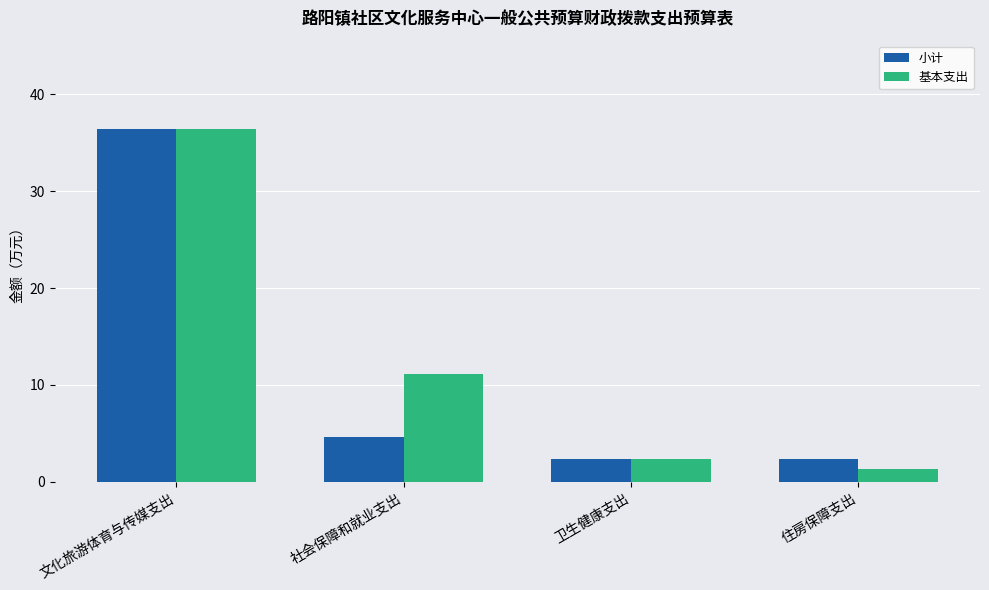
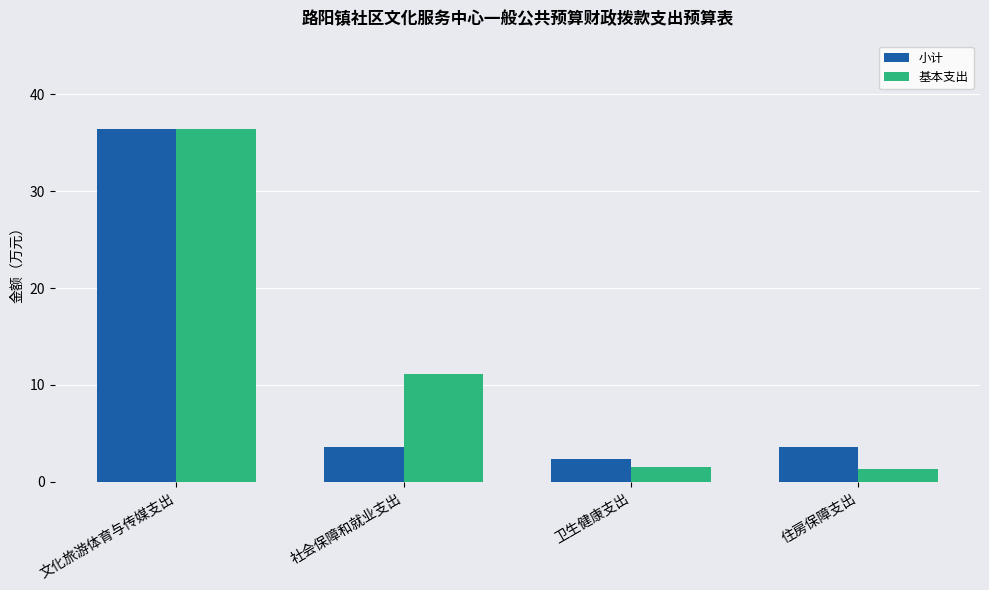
小计, 社会保障和就业支出: 5 -> 4
基本支出, 卫生健康支出: 2.4 -> 1.5
小计, 住房保障支出: 2 -> 4
